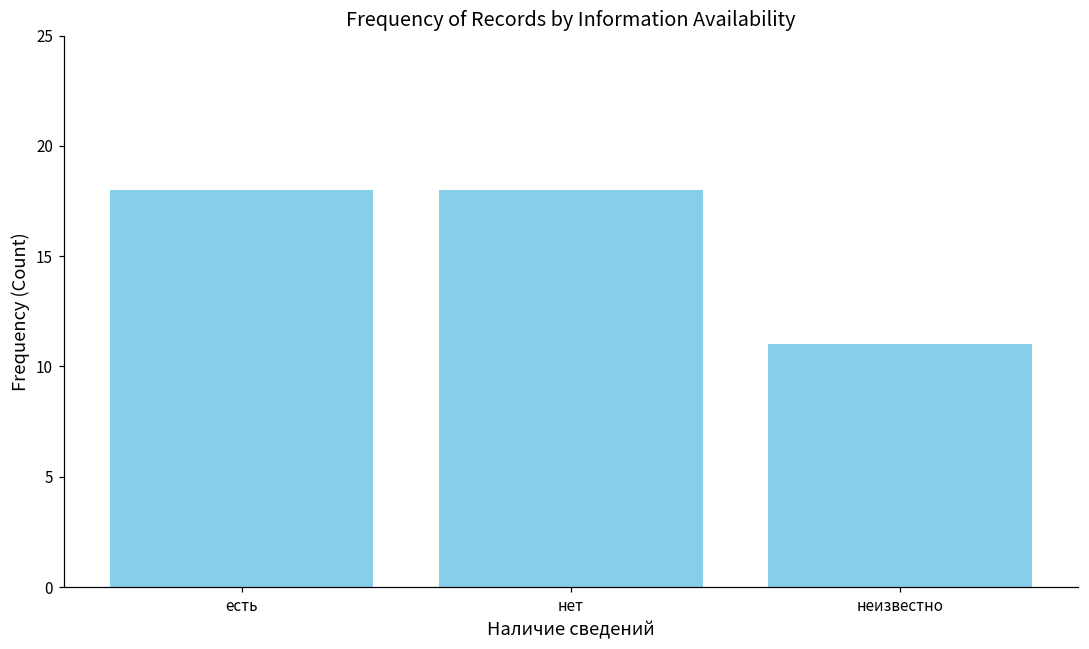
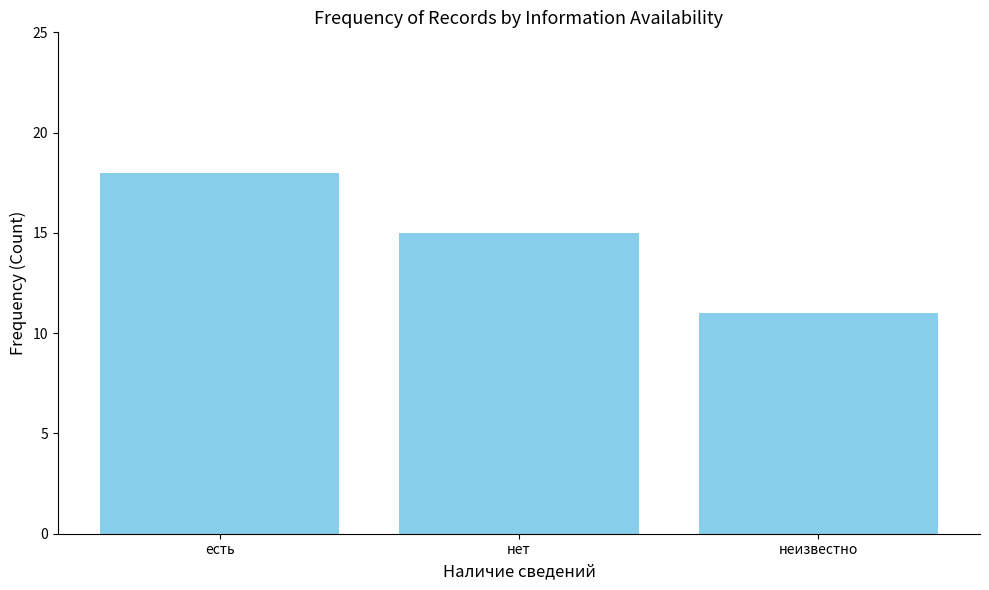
нет: 18 -> 15
